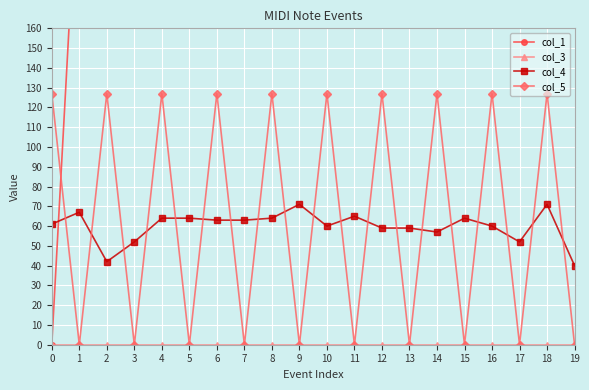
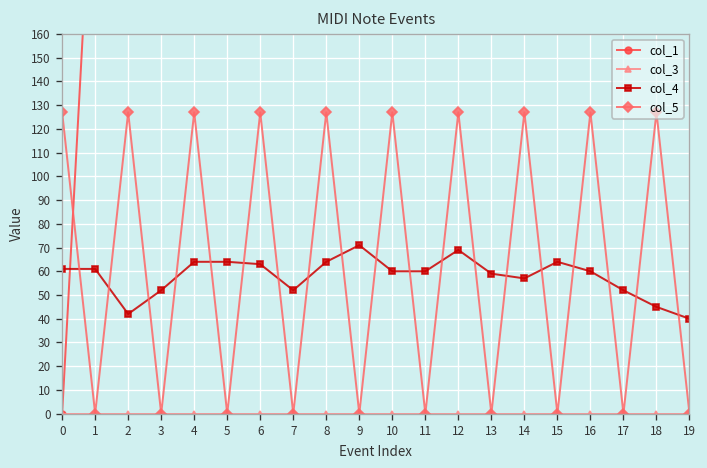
col_4, 1: 67 -> 61
col_4, 7: 63 -> 52
col_4, 11: 65 -> 60
col_4, 12: 59 -> 69
col_4, 18: 71 -> 45
